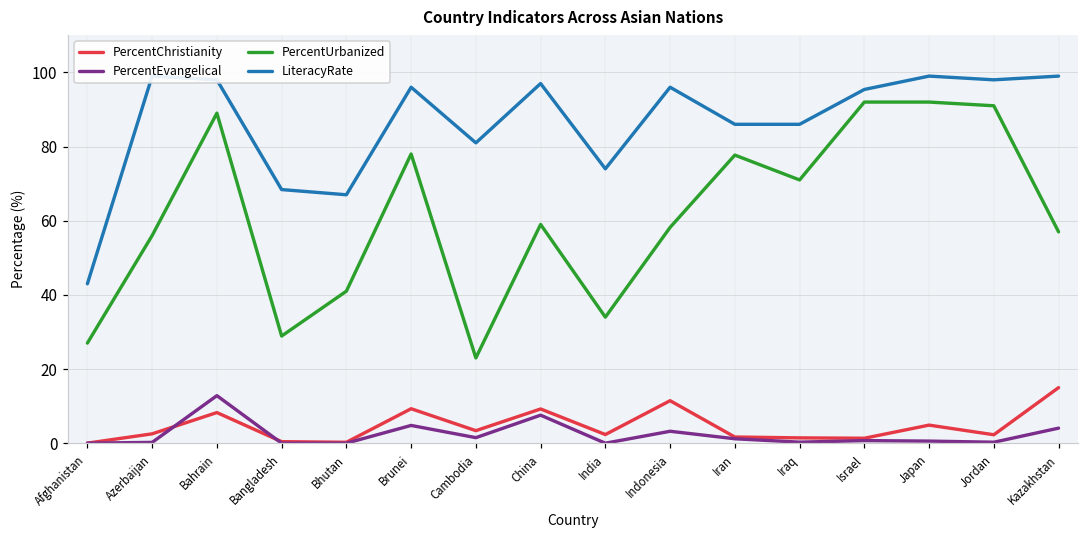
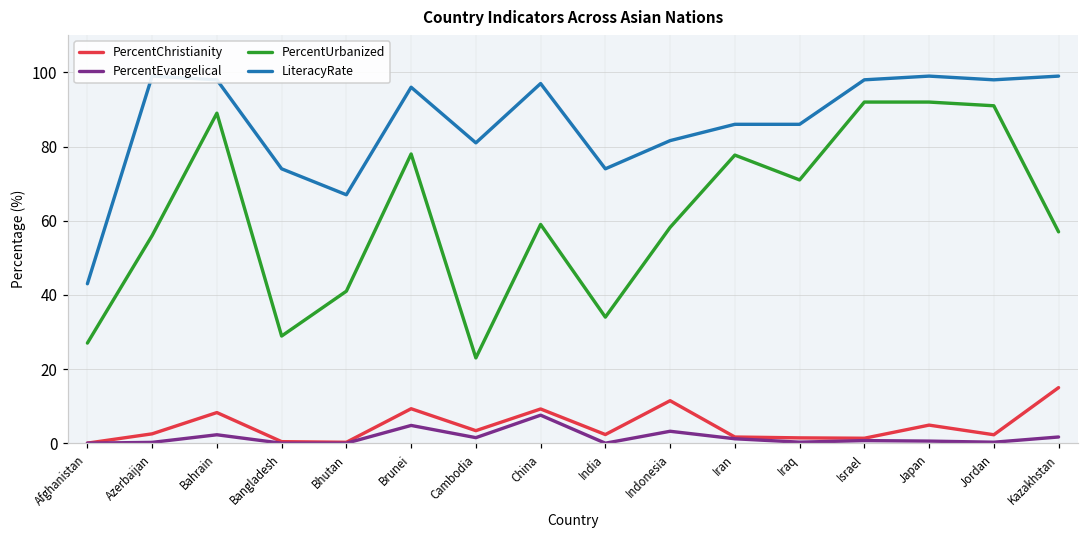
PercentEvangelical, Bahrain: 13 -> 2
LiteracyRate, Bangladesh: 68 -> 74
LiteracyRate, Indonesia: 96 -> 82
LiteracyRate, Israel: 95 -> 98
PercentEvangelical, Kazakhstan: 4 -> 2
